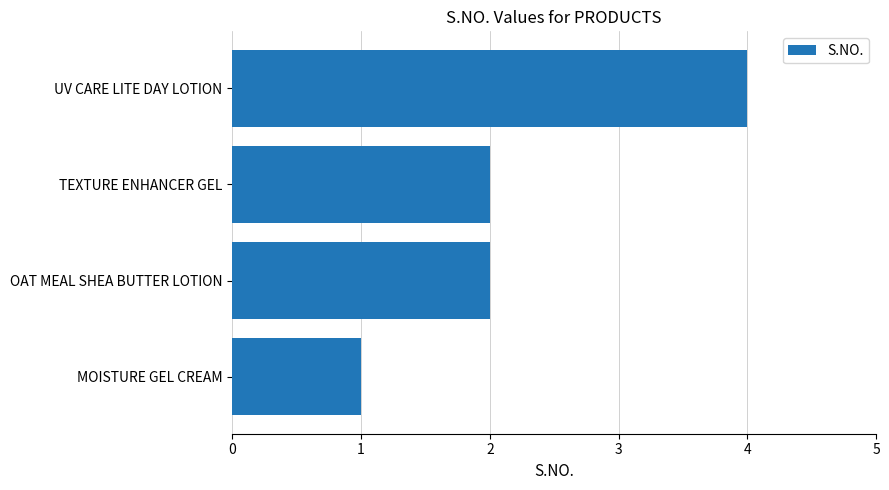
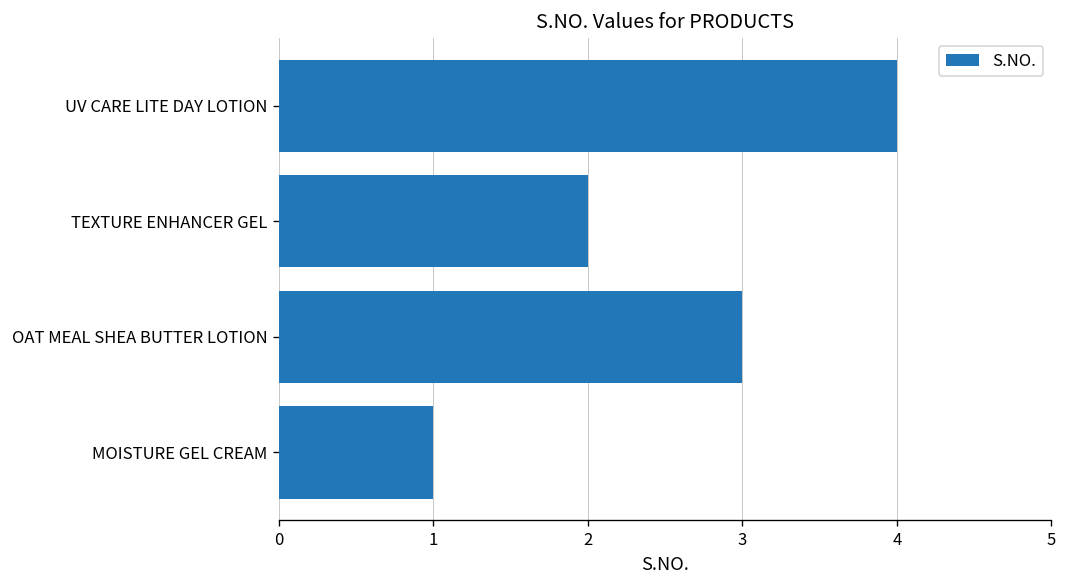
OAT MEAL SHEA BUTTER LOTION: 2 -> 3
